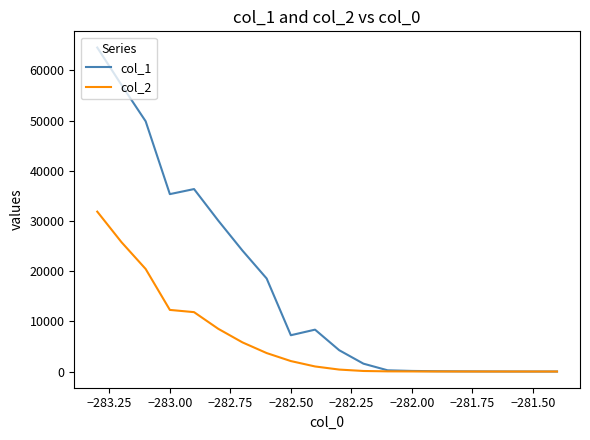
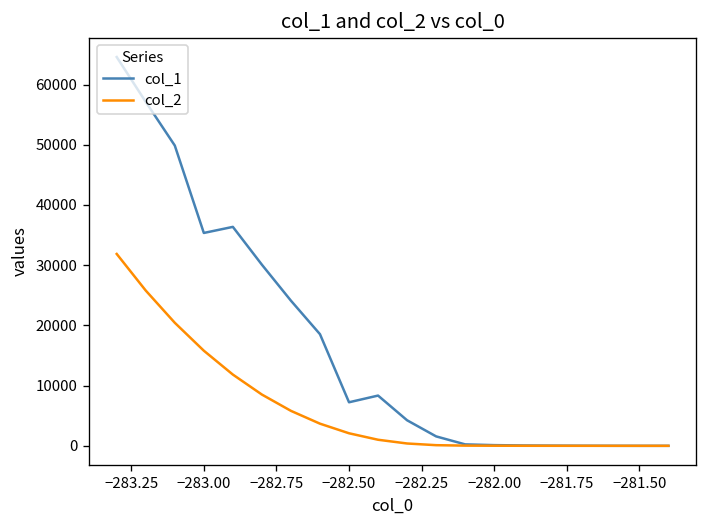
col_2, −283.00: 12000 -> 16000
